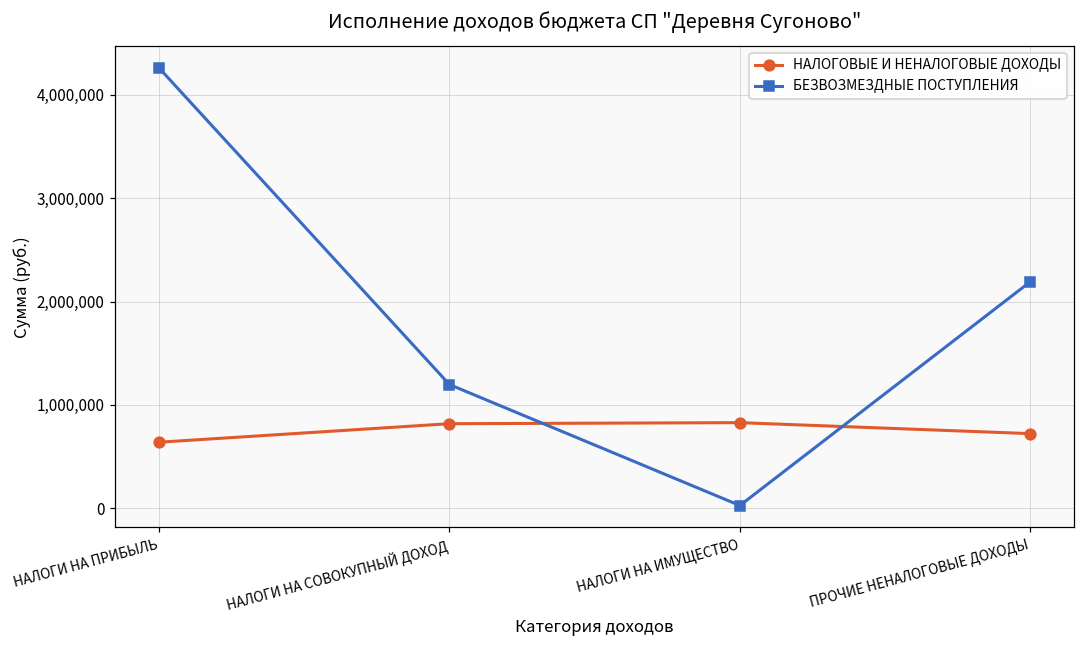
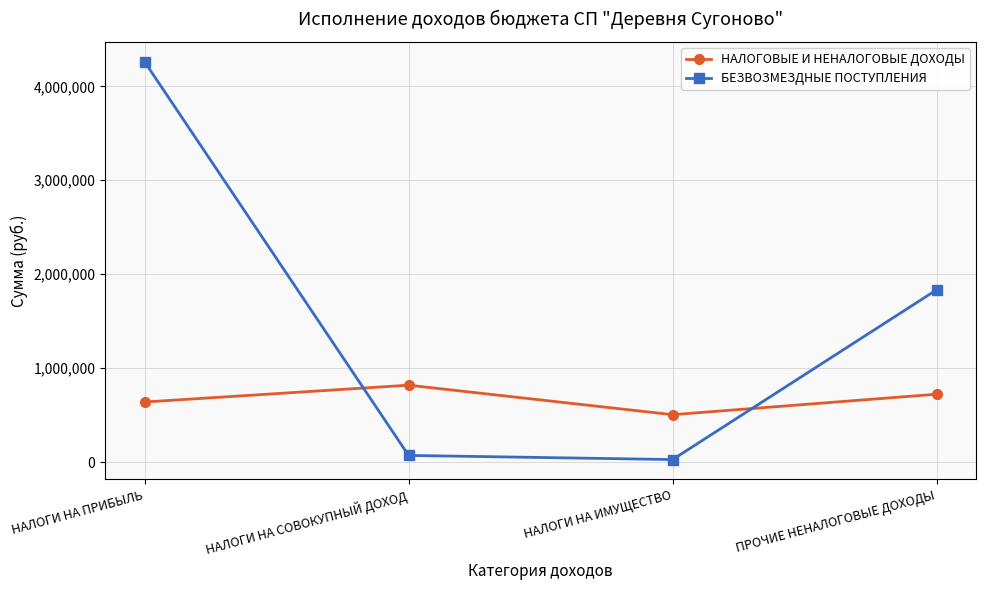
БЕЗВОЗМЕЗДНЫЕ ПОСТУПЛЕНИЯ, НАЛОГИ НА СОВОКУПНЫЙ ДОХОД: 1,200,000 -> 100,000
НАЛОГОВЫЕ И НЕНАЛОГОВЫЕ ДОХОДЫ, НАЛОГИ НА ИМУЩЕСТВО: 800,000 -> 500,000
БЕЗВОЗМЕЗДНЫЕ ПОСТУПЛЕНИЯ, ПРОЧИЕ НЕНАЛОГОВЫЕ ДОХОДЫ: 2,200,000 -> 1,800,000
